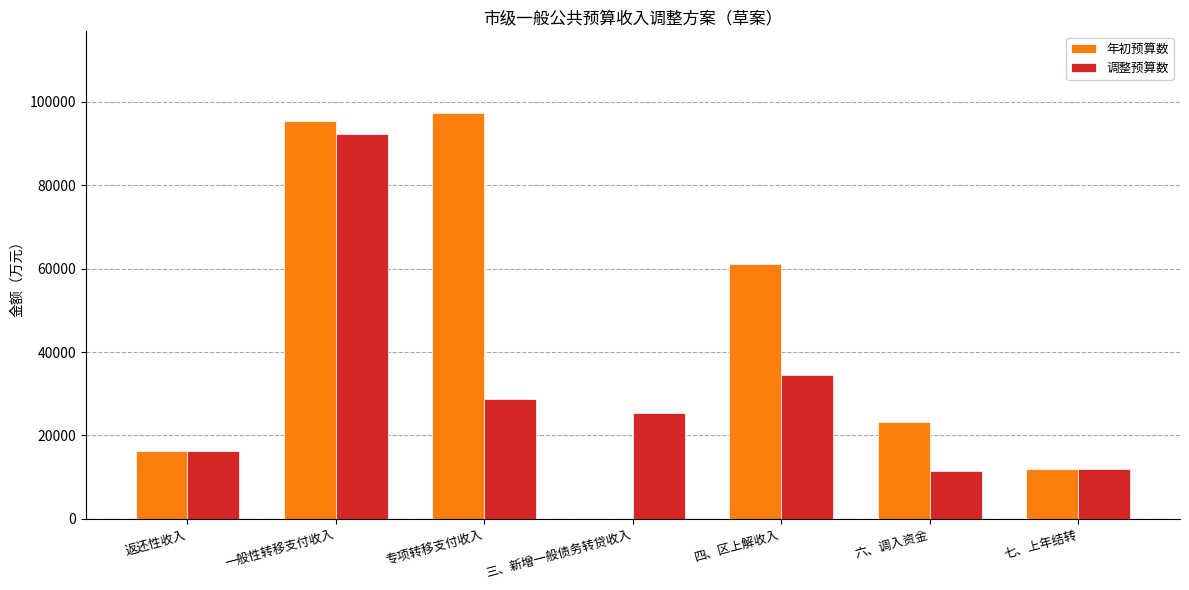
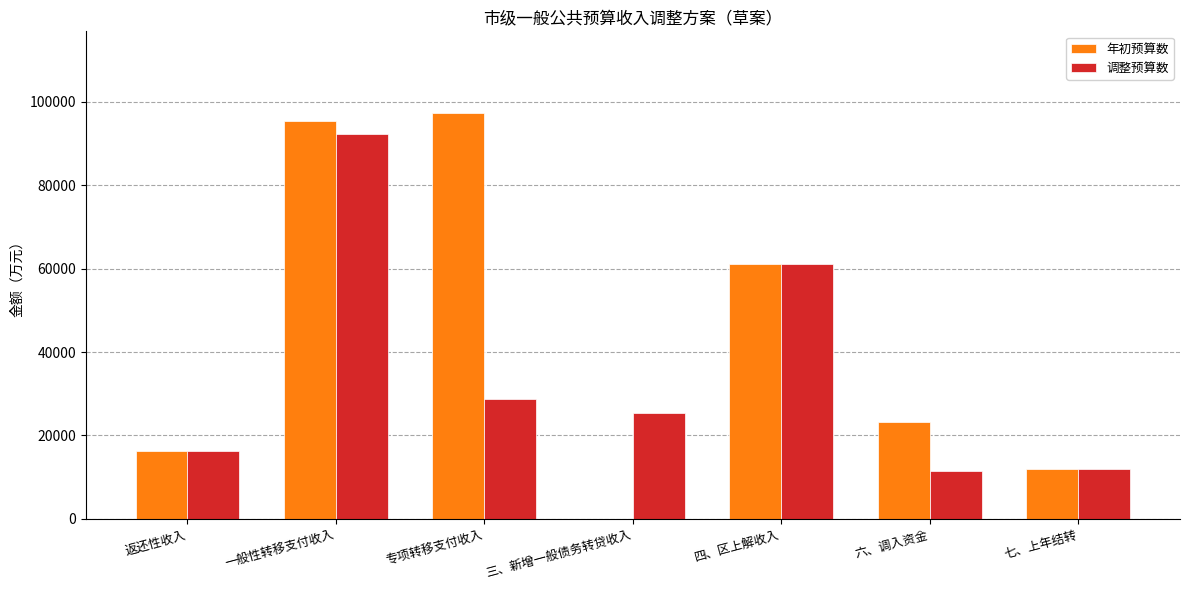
调整预算数, 四、区上解收入: 34000 -> 61000
